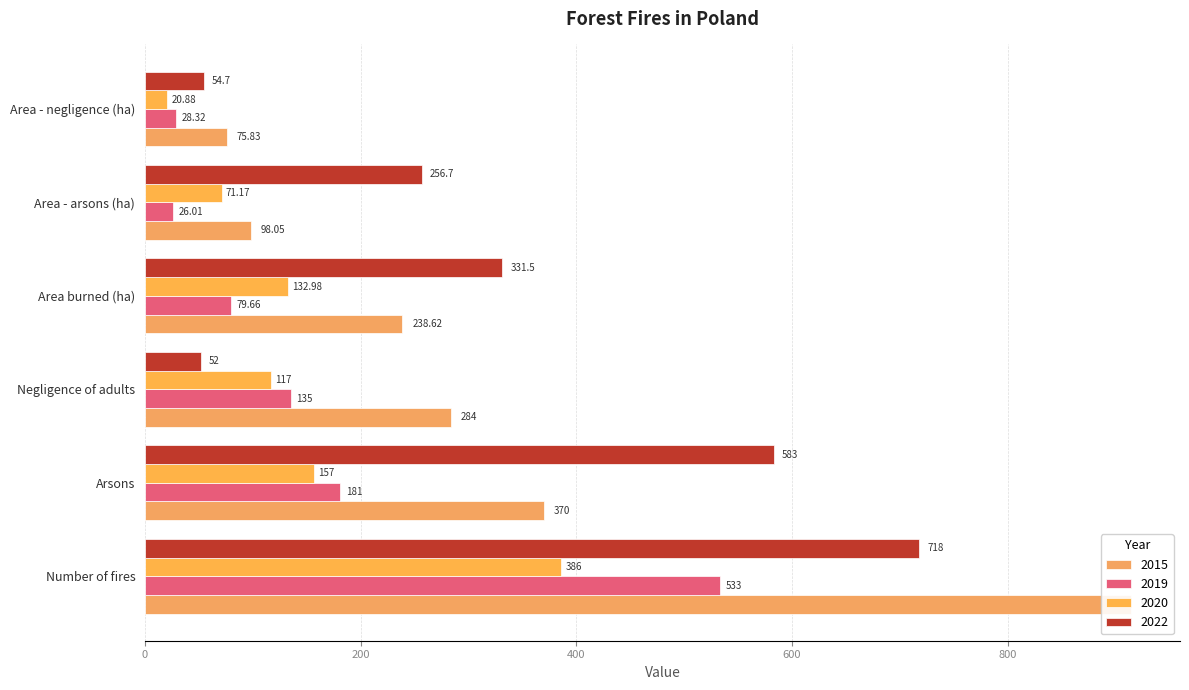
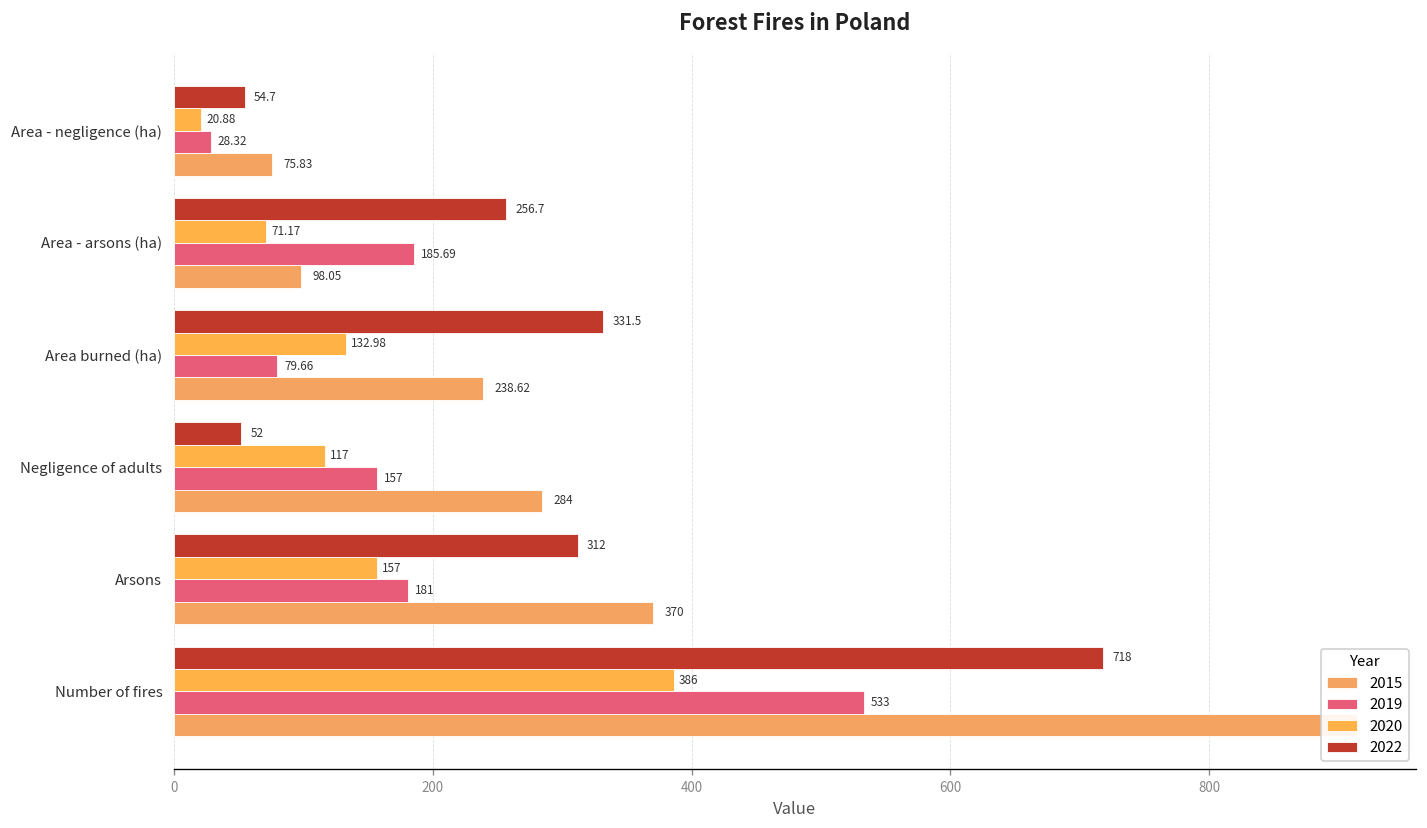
2019, Area - arsons (ha): 26.01 -> 185.69
2019, Negligence of adults: 135 -> 157
2022, Arsons: 583 -> 312
